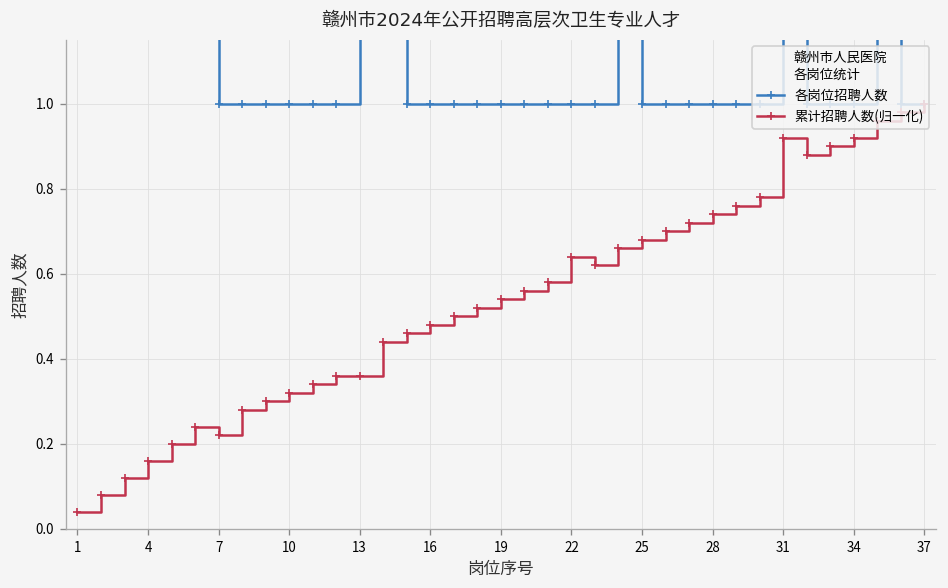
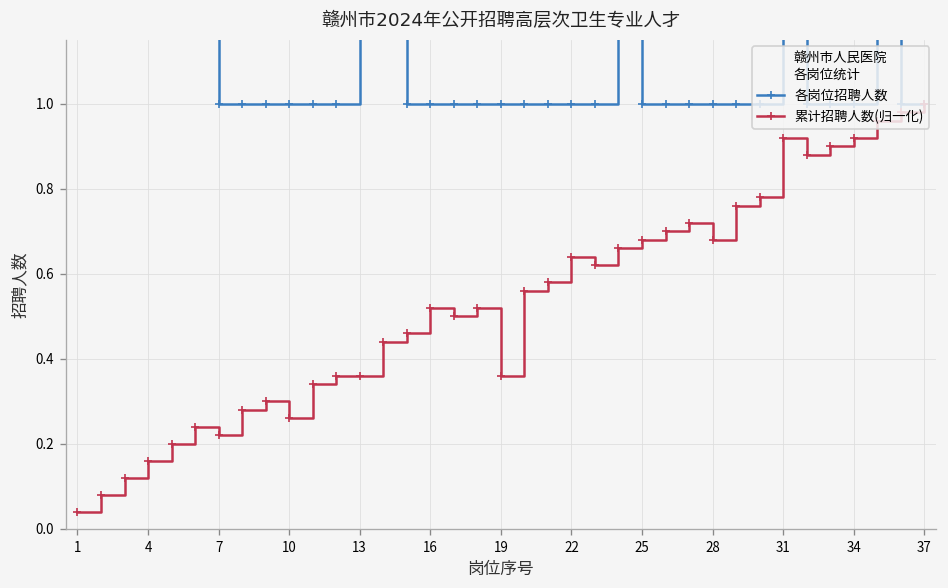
累计招聘人数(归一化), 10: 0.32 -> 0.26
累计招聘人数(归一化), 16: 0.48 -> 0.52
累计招聘人数(归一化), 19: 0.54 -> 0.36
累计招聘人数(归一化), 28: 0.74 -> 0.68
